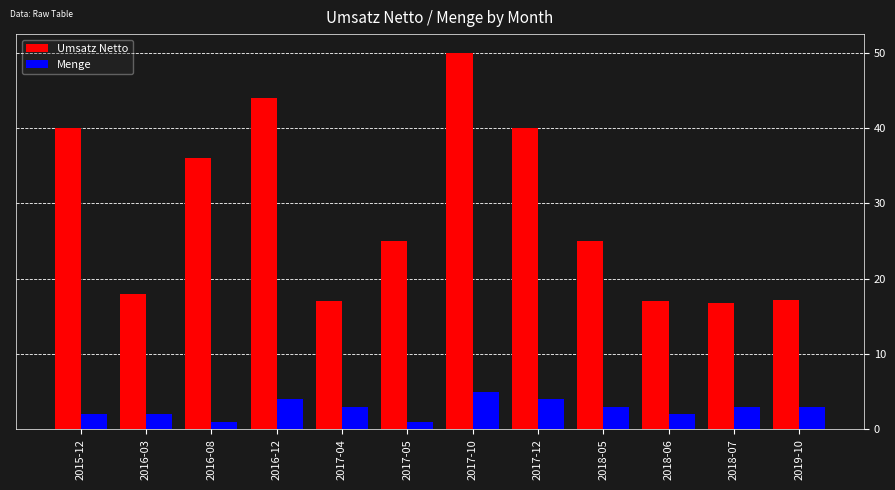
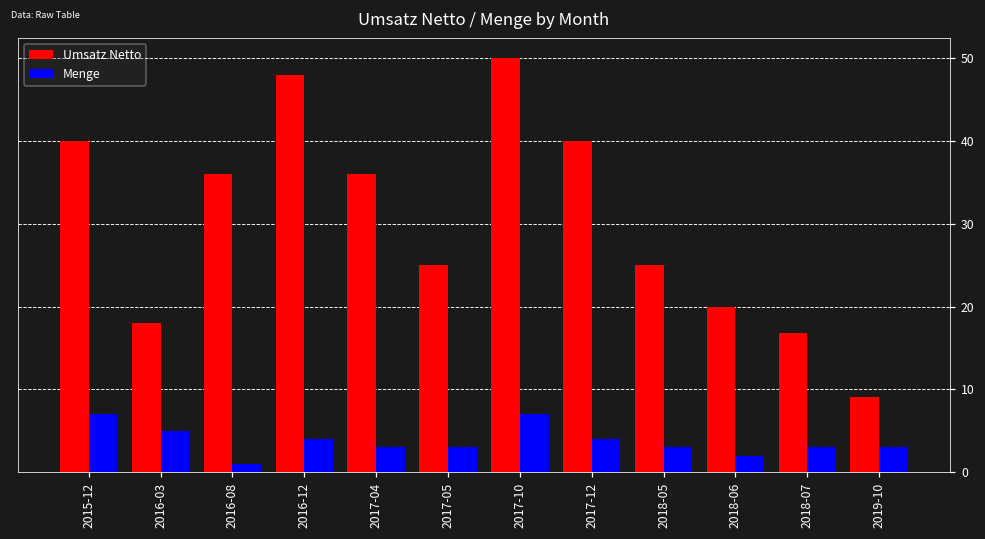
Menge, 2015-12: 2 -> 7
Menge, 2016-03: 2 -> 5
Umsatz Netto, 2016-12: 44 -> 48
Umsatz Netto, 2017-04: 17 -> 36
Menge, 2017-05: 1 -> 3
Menge, 2017-10: 5 -> 7
Umsatz Netto, 2018-06: 17 -> 20
Umsatz Netto, 2019-10: 17 -> 9
